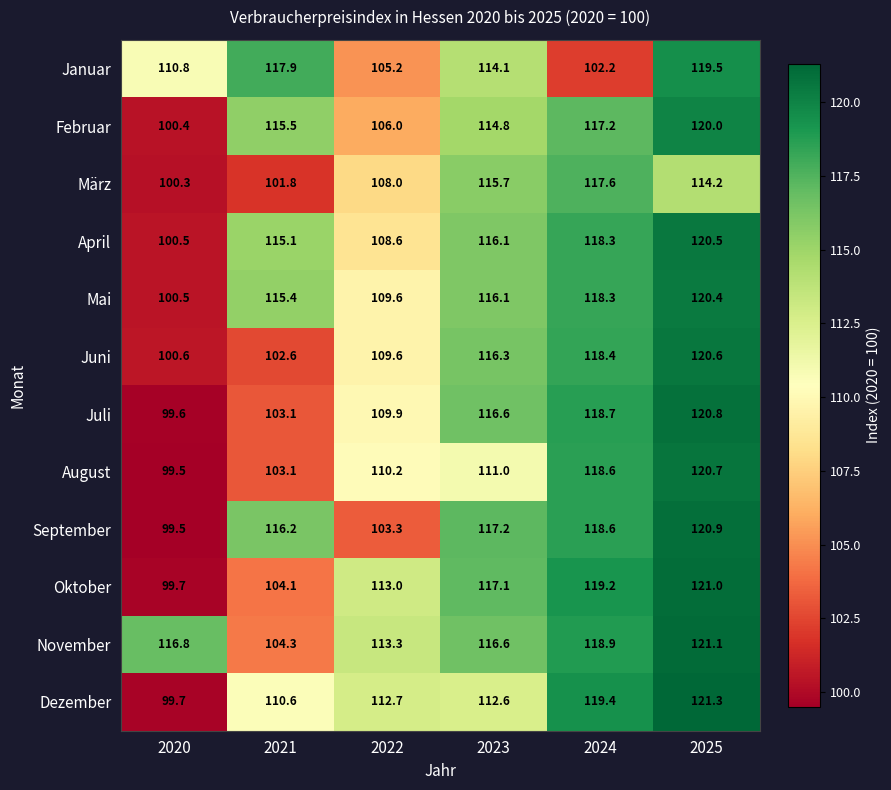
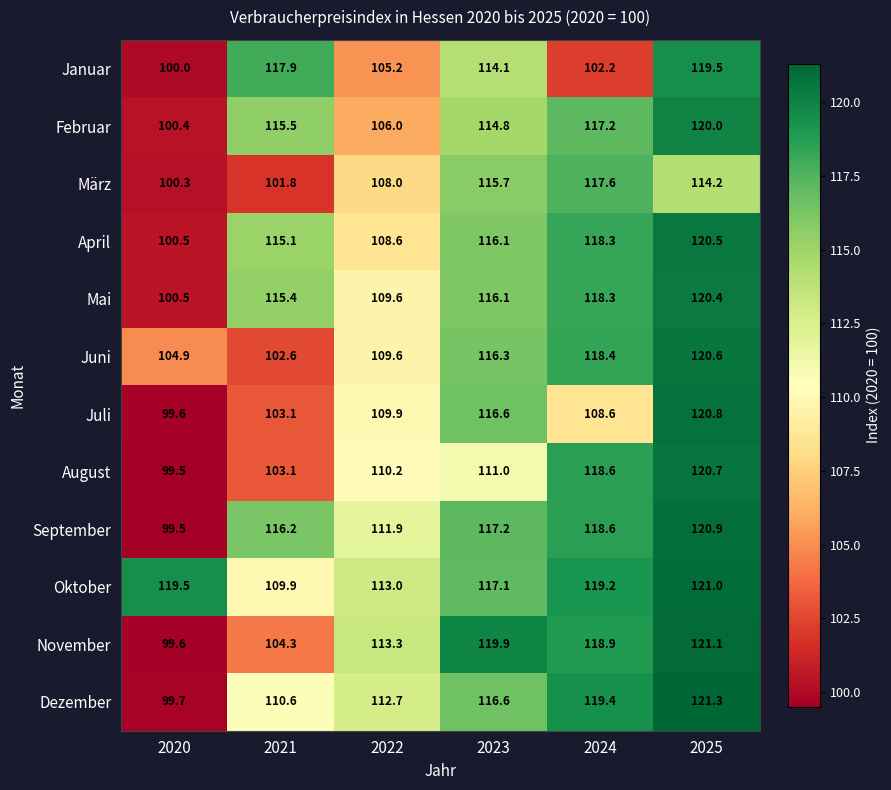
Januar, 2020: 110.8 -> 100.0
Juni, 2020: 100.6 -> 104.9
Juli, 2024: 118.7 -> 108.6
September, 2022: 103.3 -> 111.9
Oktober, 2020: 99.7 -> 119.5
Oktober, 2021: 104.1 -> 109.9
November, 2020: 116.8 -> 99.6
November, 2023: 116.6 -> 119.9
Dezember, 2023: 112.6 -> 116.6
